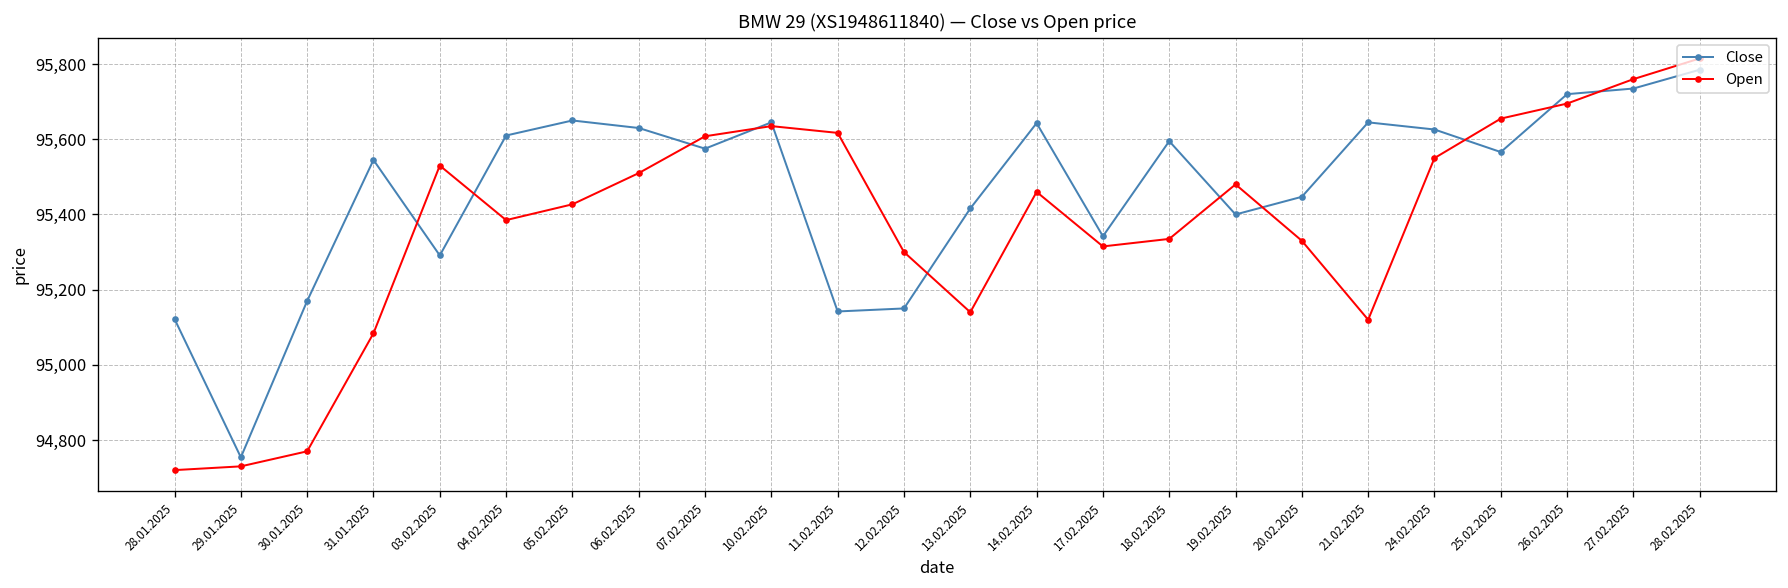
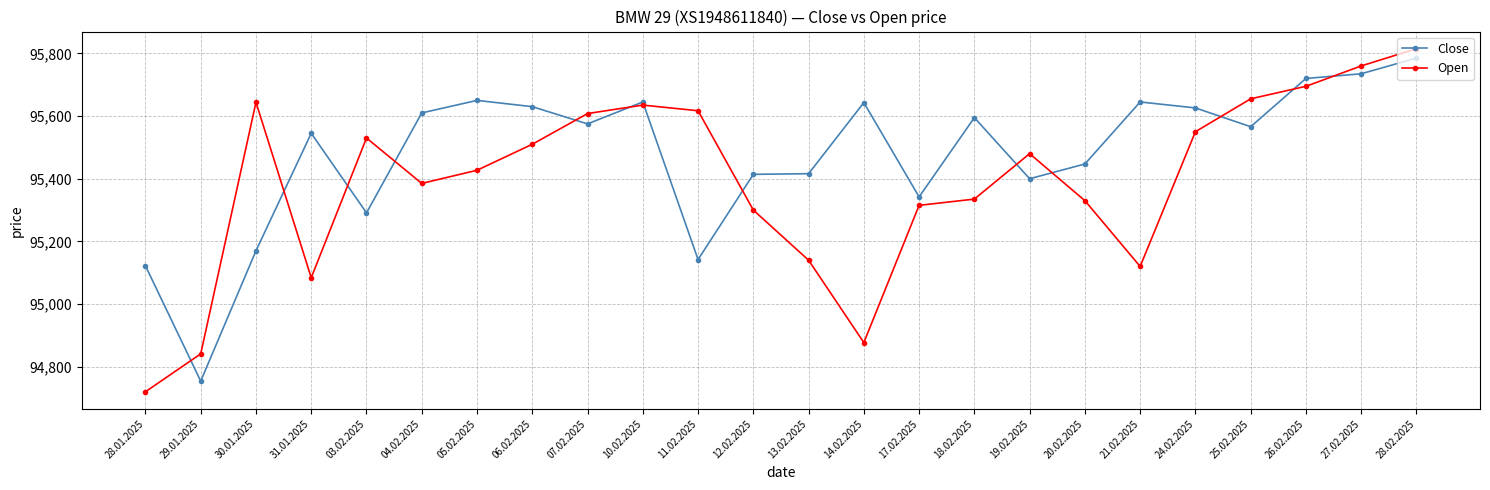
Open, 29.01.2025: 94,730 -> 94,840
Open, 30.01.2025: 94,770 -> 95,640
Close, 12.02.2025: 95,150 -> 95,410
Open, 14.02.2025: 95,460 -> 94,880
